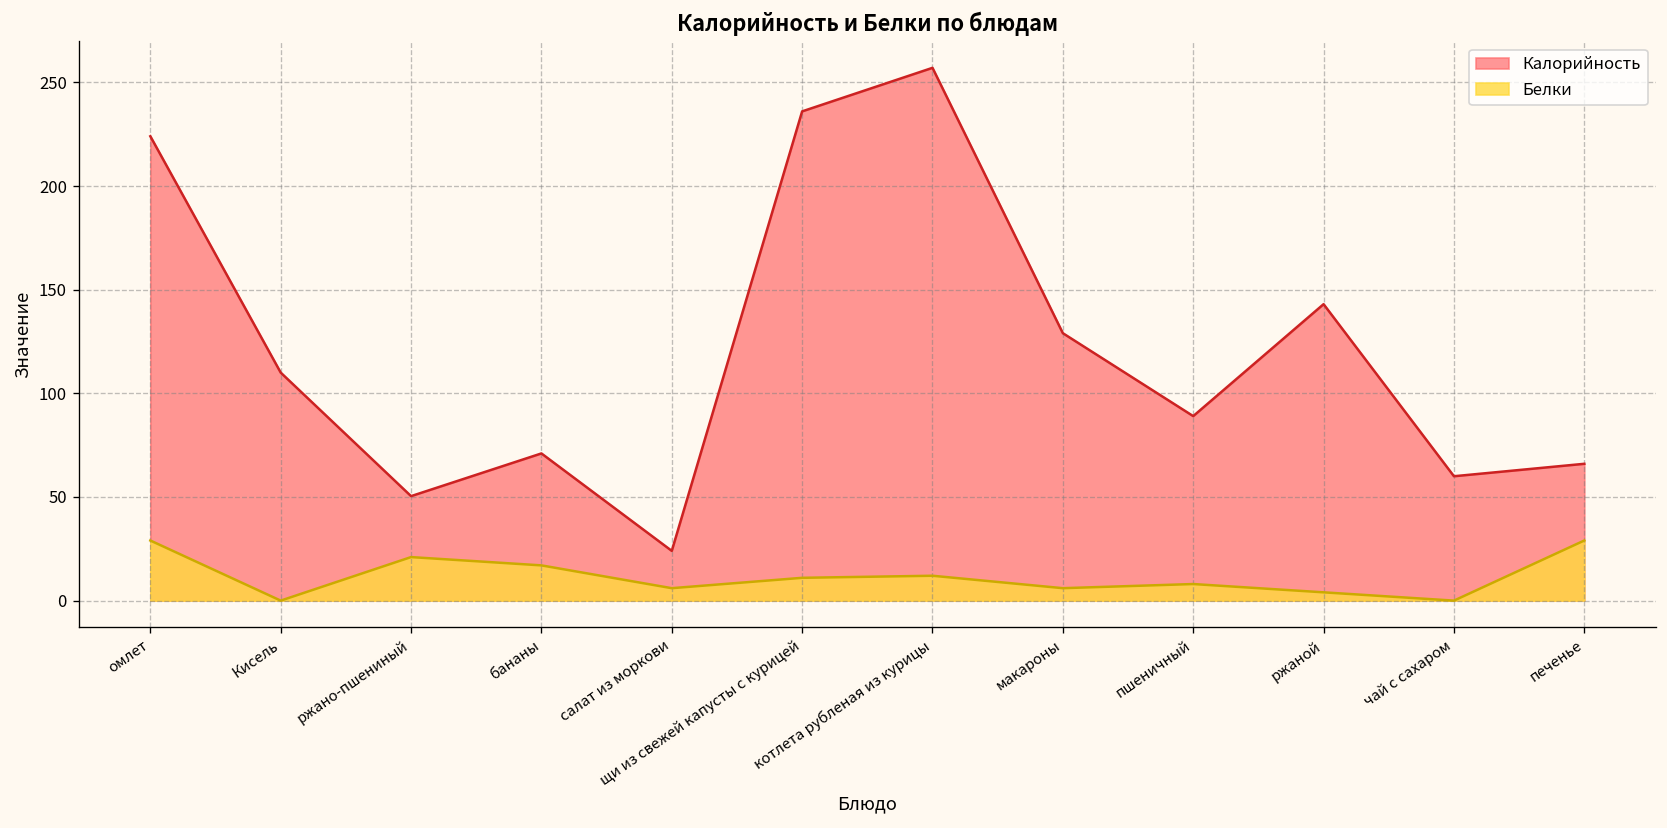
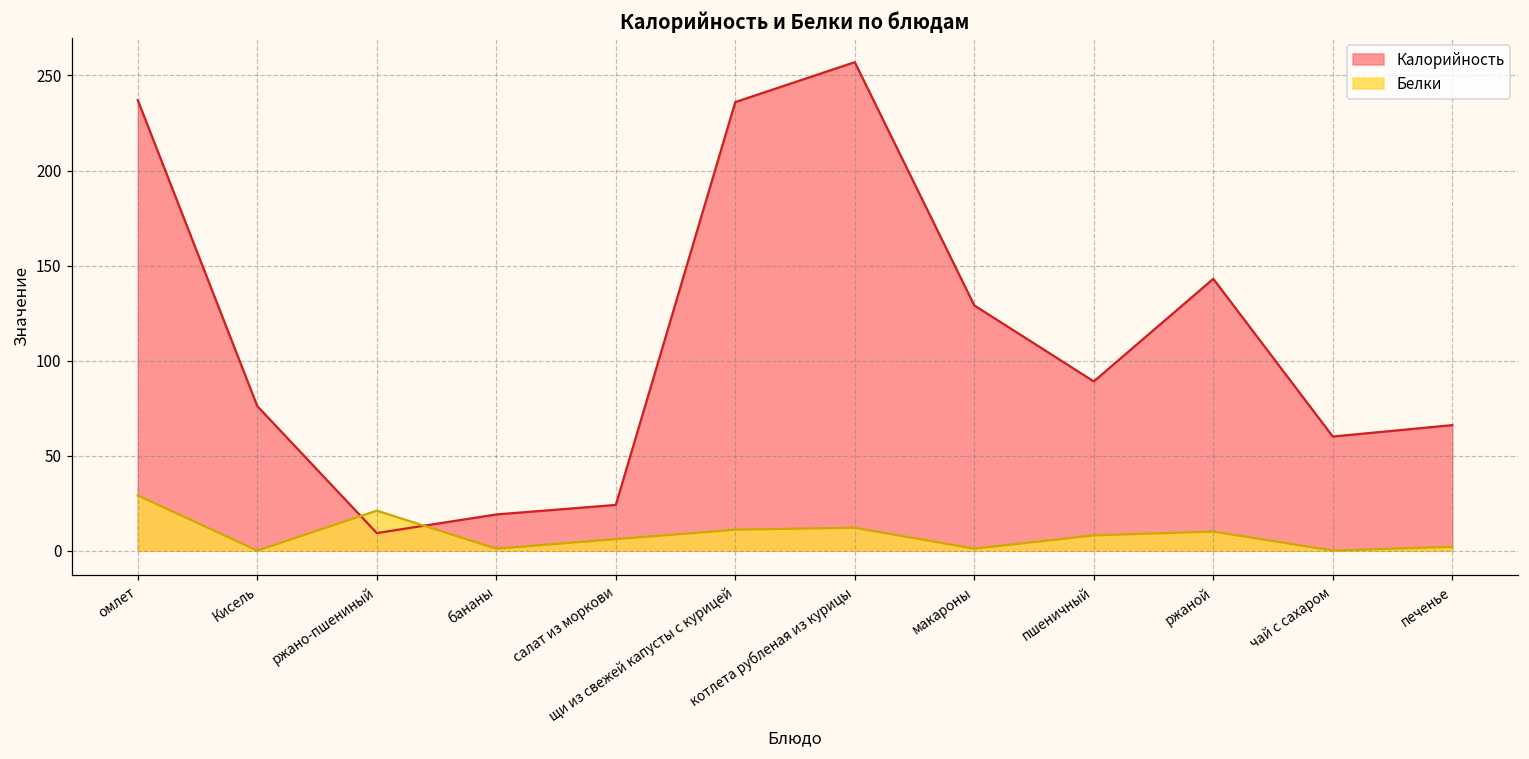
Калорийность, омлет: 224 -> 237
Калорийность, Кисель: 110 -> 76
Калорийность, ржано-пшениный: 50 -> 9
Калорийность, бананы: 71 -> 19
Белки, бананы: 17 -> 1
Белки, макароны: 6 -> 1
Белки, ржаной: 4 -> 10
Белки, печенье: 29 -> 2
